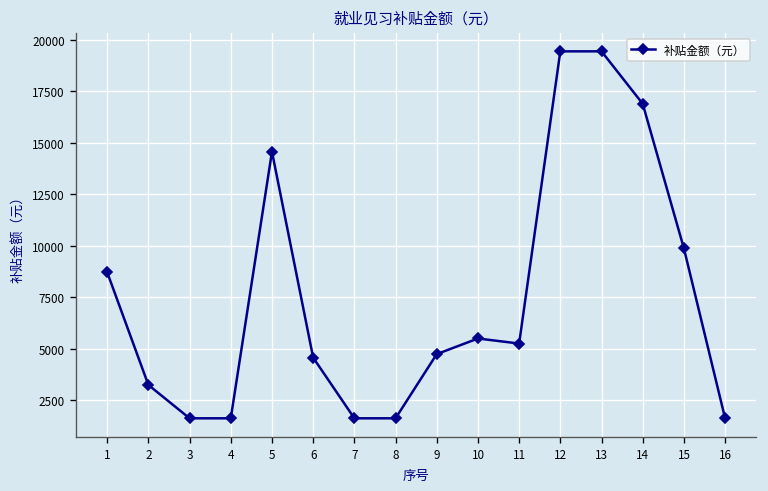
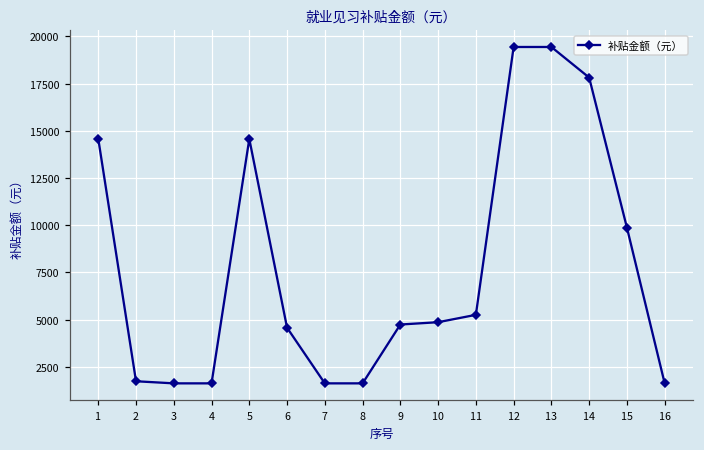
1: 8700 -> 14600
2: 3200 -> 1700
10: 5500 -> 4900
14: 16900 -> 17800
